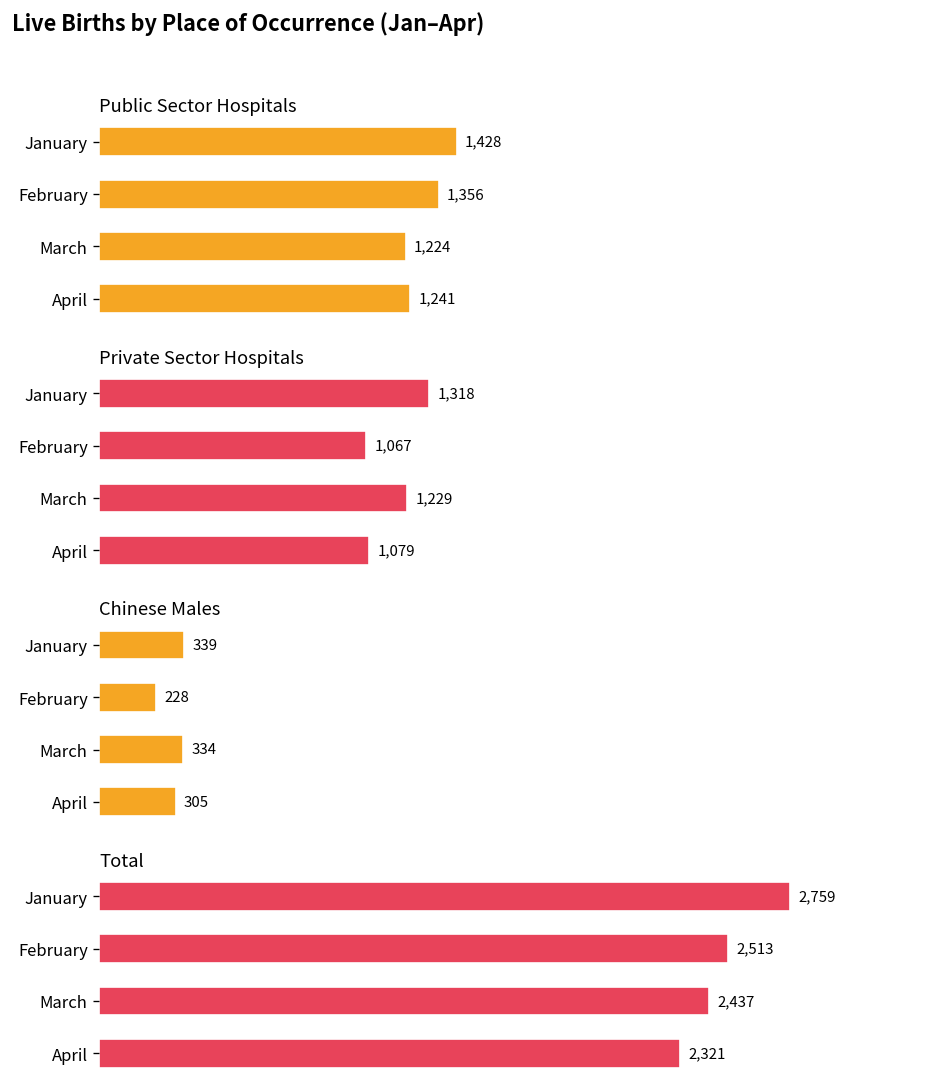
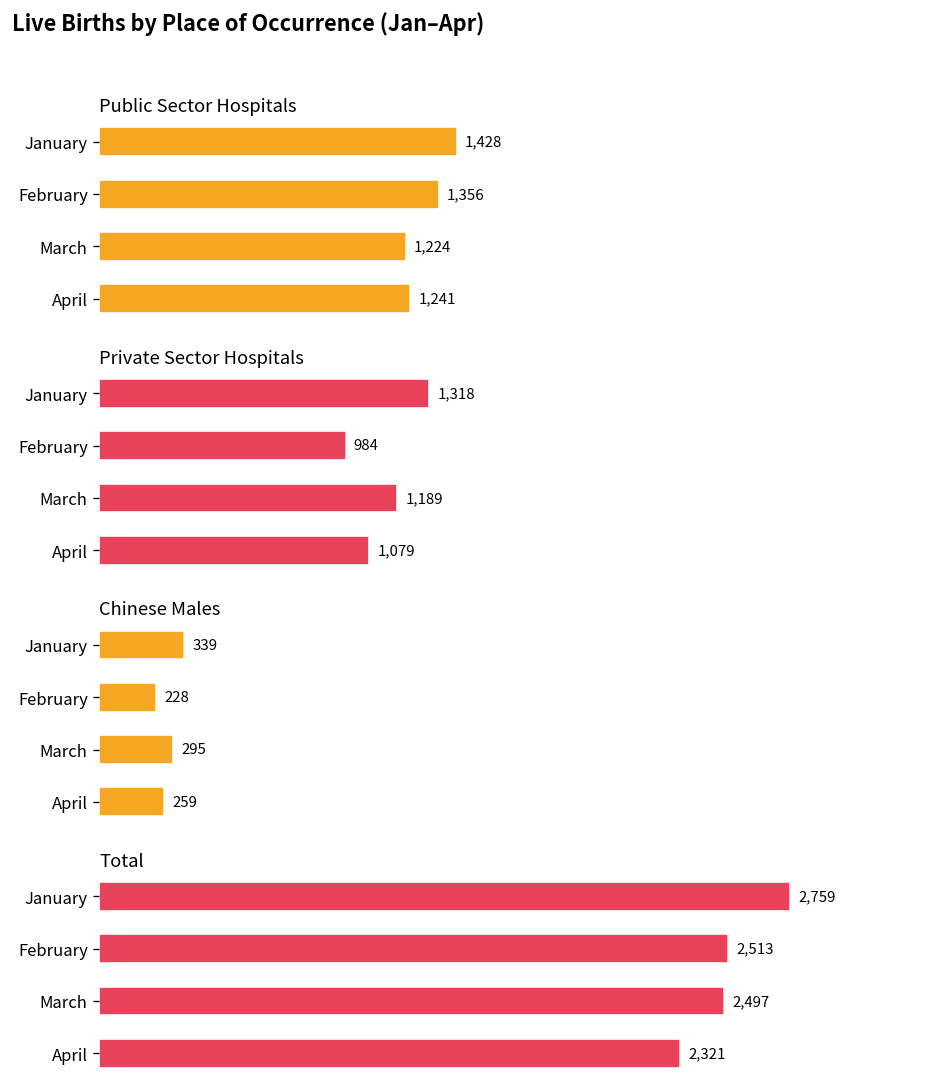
Private Sector Hospitals, February: 1,067 -> 984
Private Sector Hospitals, March: 1,229 -> 1,189
Chinese Males, March: 334 -> 295
Chinese Males, April: 305 -> 259
Total, March: 2,437 -> 2,497
